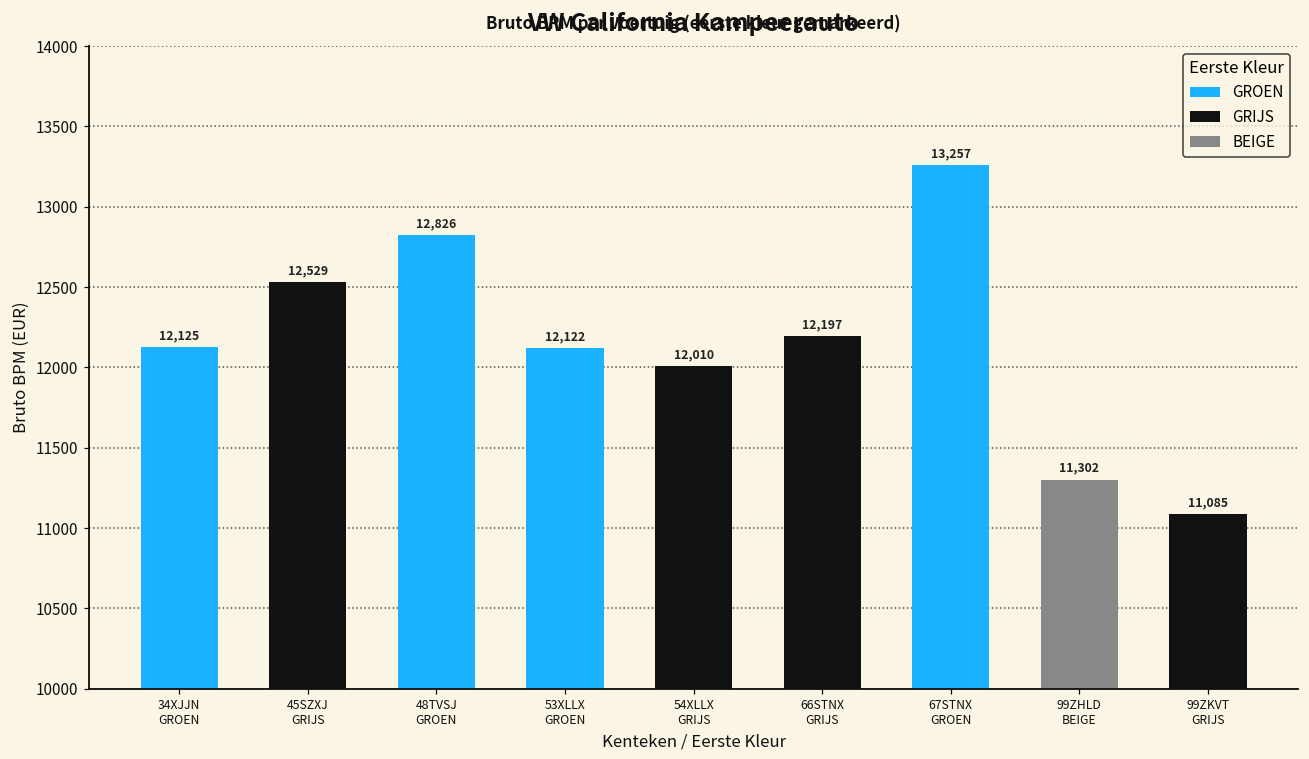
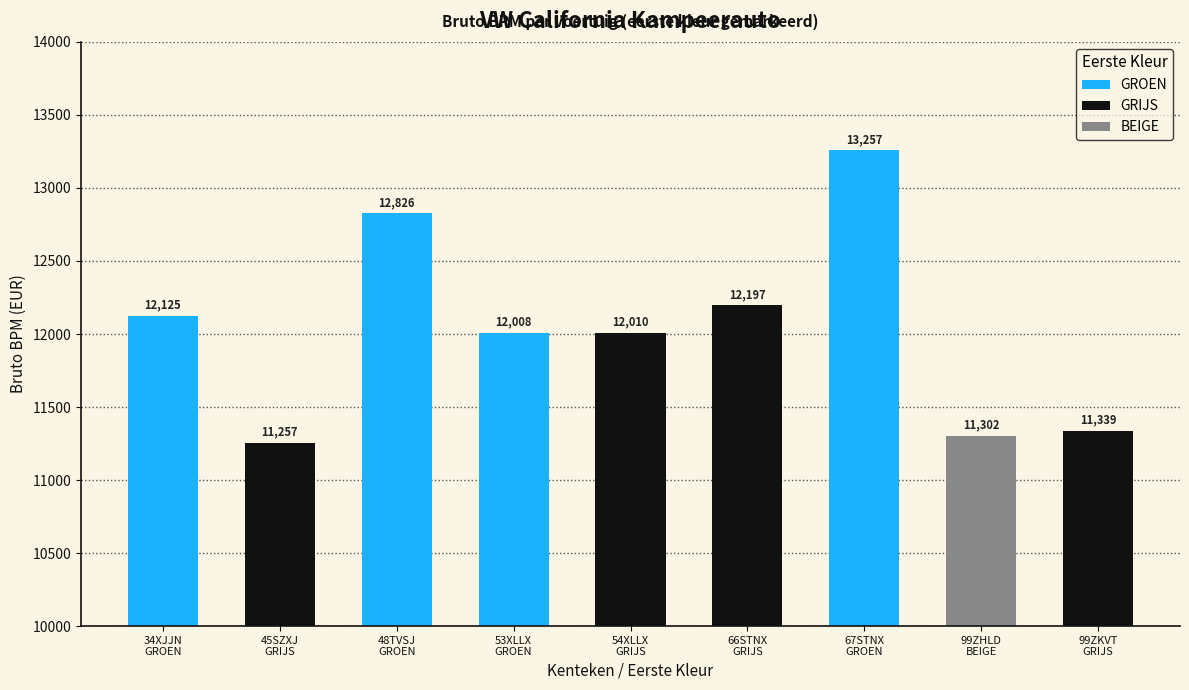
GRIJS, 45SZXJ GRIJS: 12,529 -> 11,257
GROEN, 53XLLX GROEN: 12,122 -> 12,008
GRIJS, 99ZKVT GRIJS: 11,085 -> 11,339
